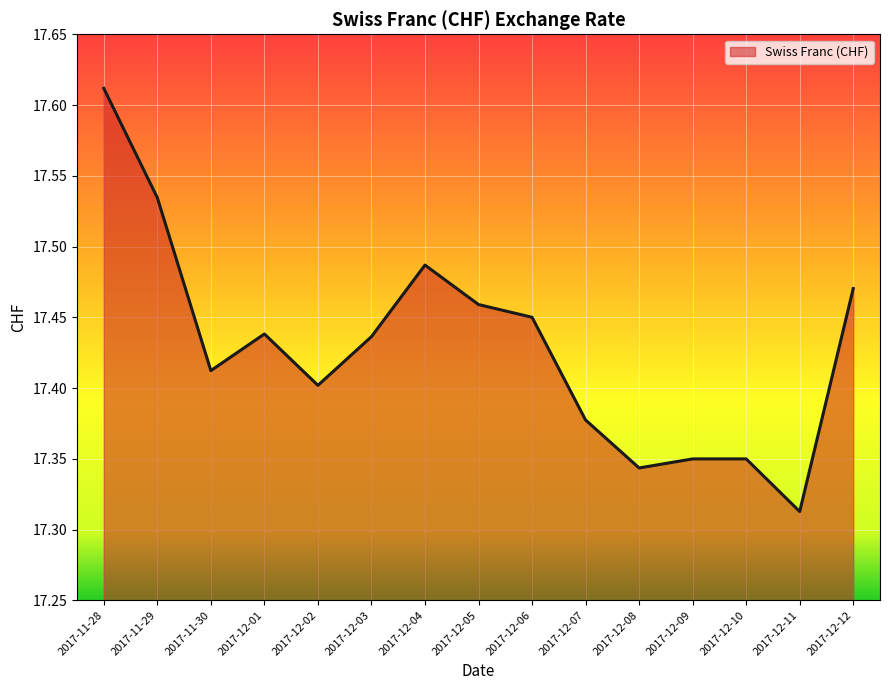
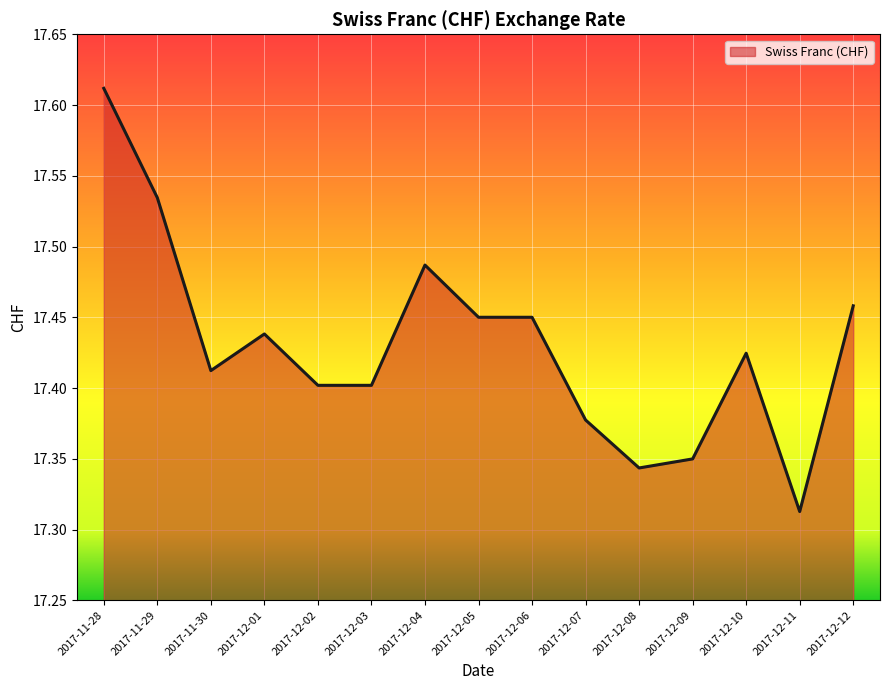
2017-12-03: 17.436 -> 17.402
2017-12-05: 17.459 -> 17.450
2017-12-10: 17.350 -> 17.425
2017-12-12: 17.470 -> 17.458
